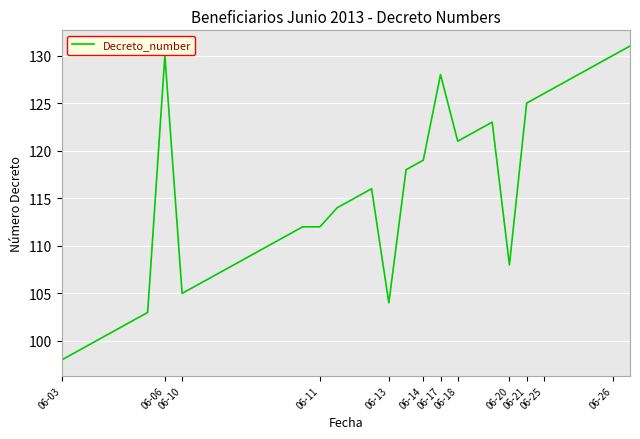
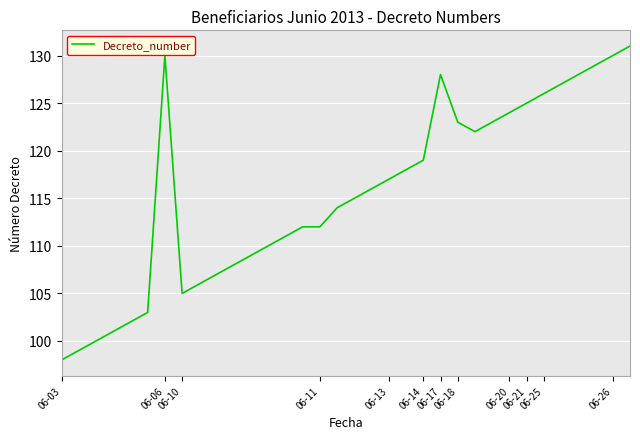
06-13: 104 -> 117
06-18: 121 -> 123
06-20: 108 -> 124
